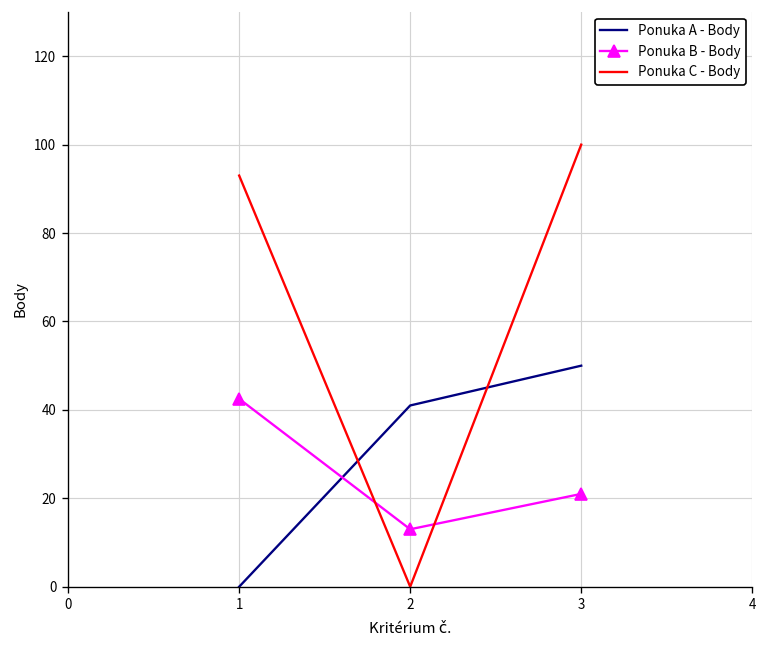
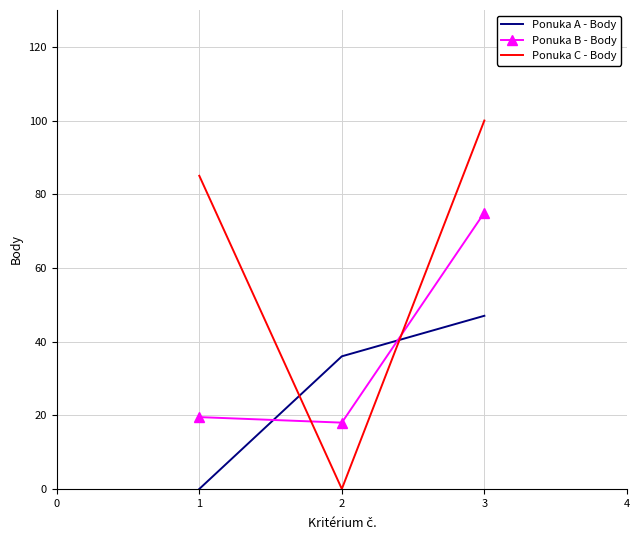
Ponuka B - Body, 1: 43 -> 20
Ponuka C - Body, 1: 93 -> 85
Ponuka A - Body, 2: 41 -> 36
Ponuka B - Body, 2: 13 -> 18
Ponuka A - Body, 3: 50 -> 47
Ponuka B - Body, 3: 21 -> 75
